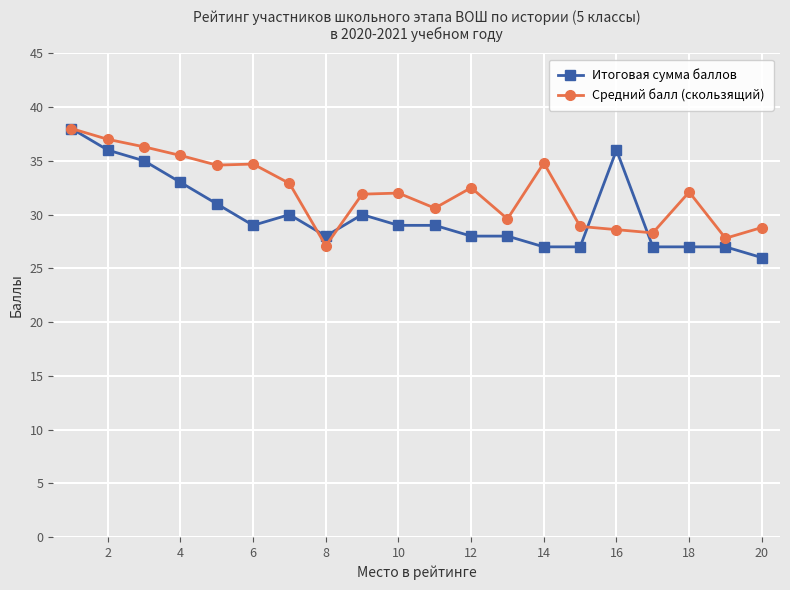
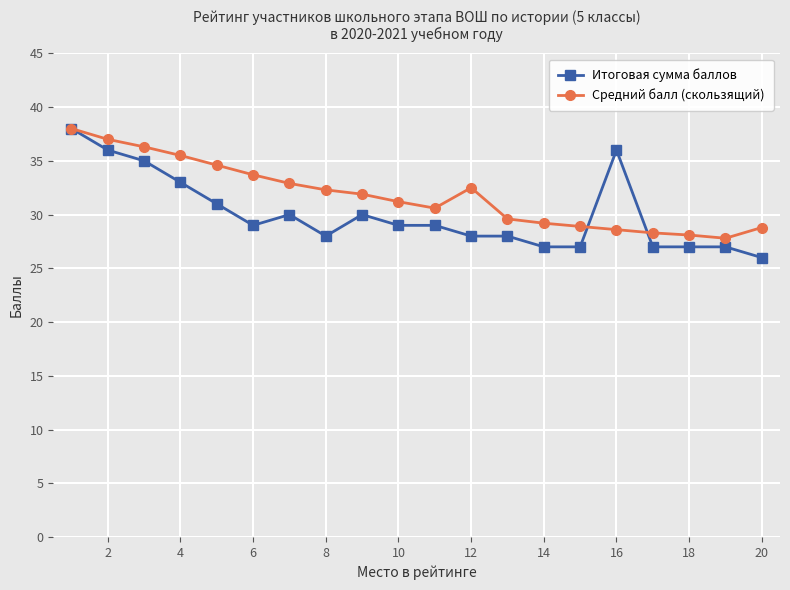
Средний балл (скользящий), 6: 34.7 -> 33.7
Средний балл (скользящий), 8: 27.1 -> 32.3
Средний балл (скользящий), 10: 32.0 -> 31.2
Средний балл (скользящий), 14: 34.8 -> 29.2
Средний балл (скользящий), 18: 32.1 -> 28.1
